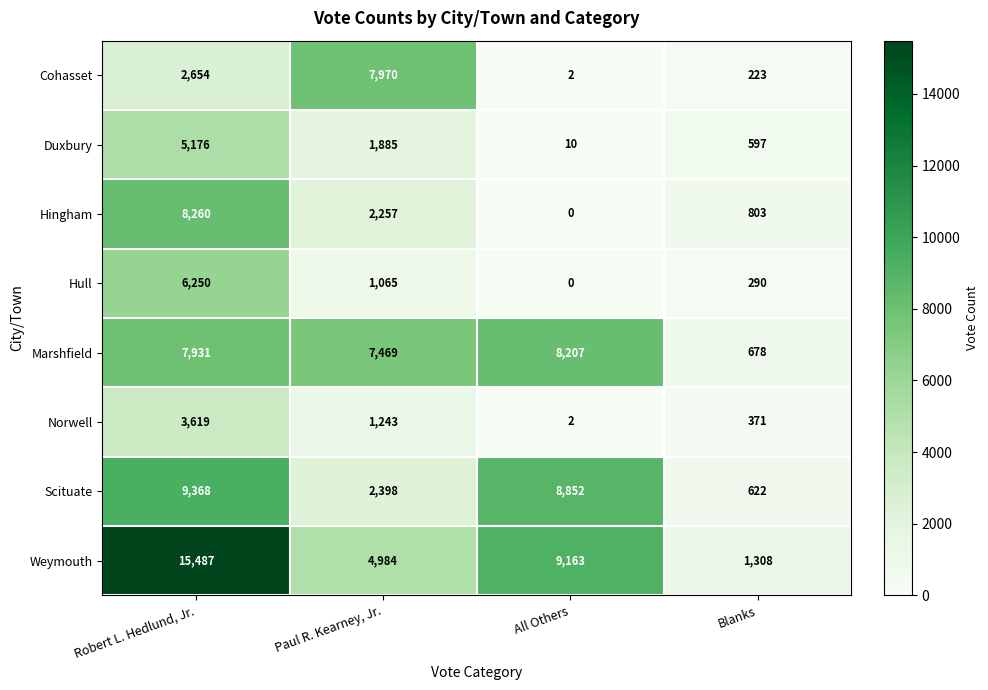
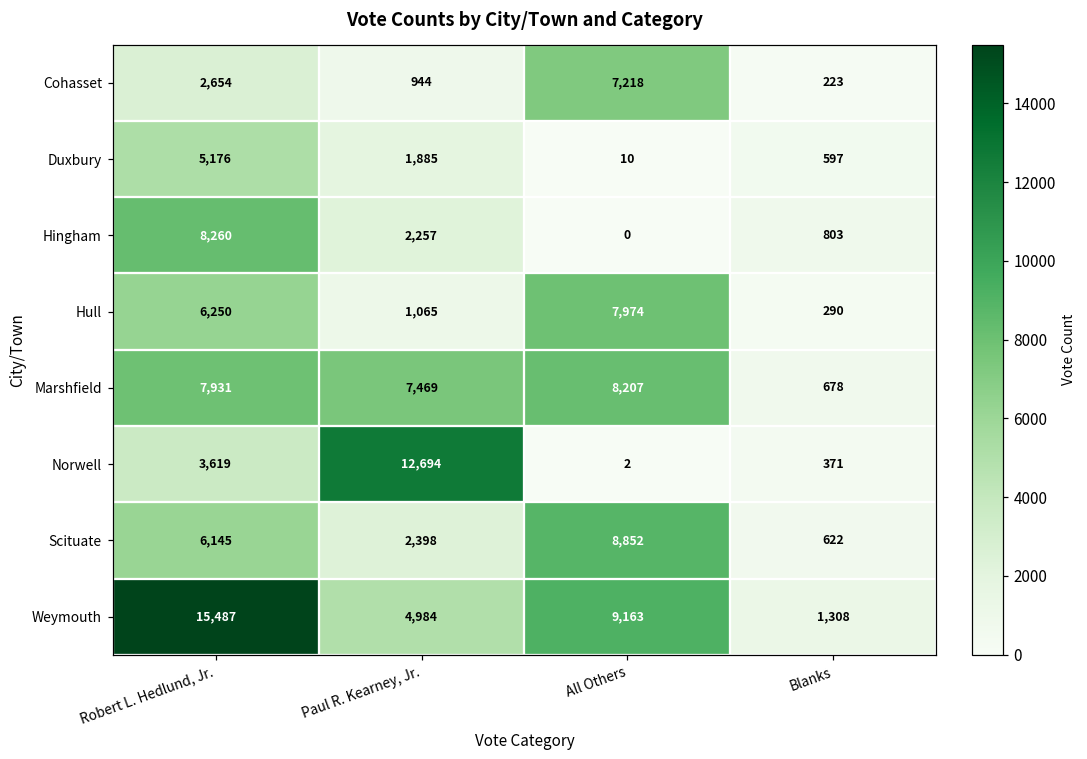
Cohasset, Paul R. Kearney, Jr.: 7,970 -> 944
Cohasset, All Others: 2 -> 7,218
Hull, All Others: 0 -> 7,974
Norwell, Paul R. Kearney, Jr.: 1,243 -> 12,694
Scituate, Robert L. Hedlund, Jr.: 9,368 -> 6,145
